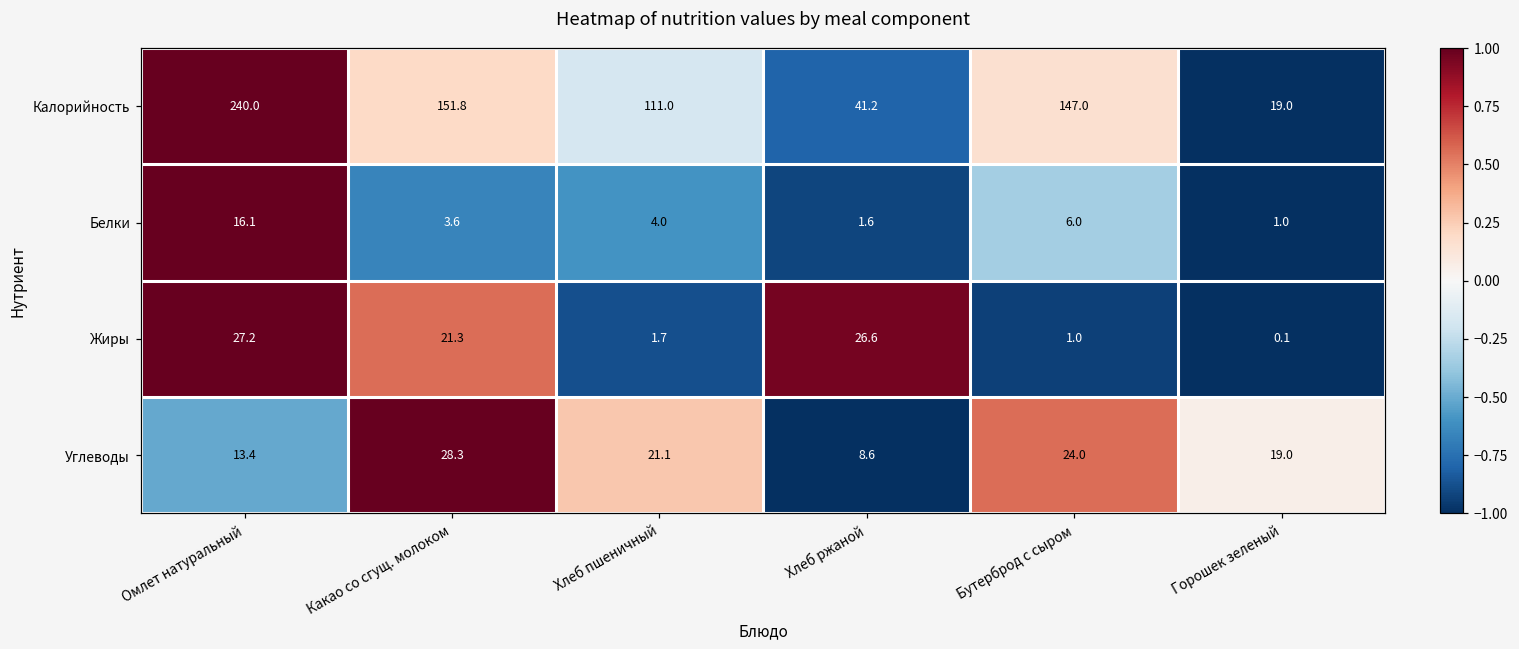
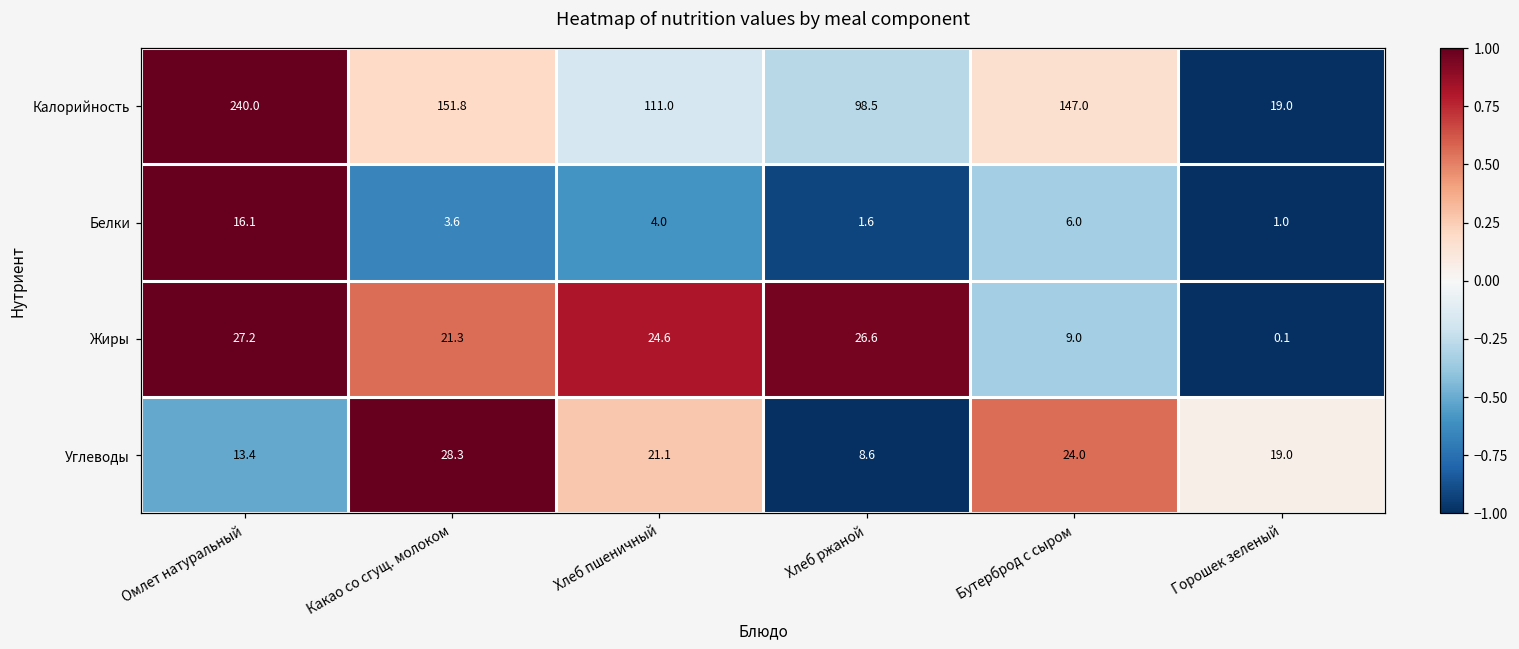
Калорийность, Хлеб ржаной: 41.2 -> 98.5
Жиры, Хлеб пшеничный: 1.7 -> 24.6
Жиры, Бутерброд с сыром: 1.0 -> 9.0
